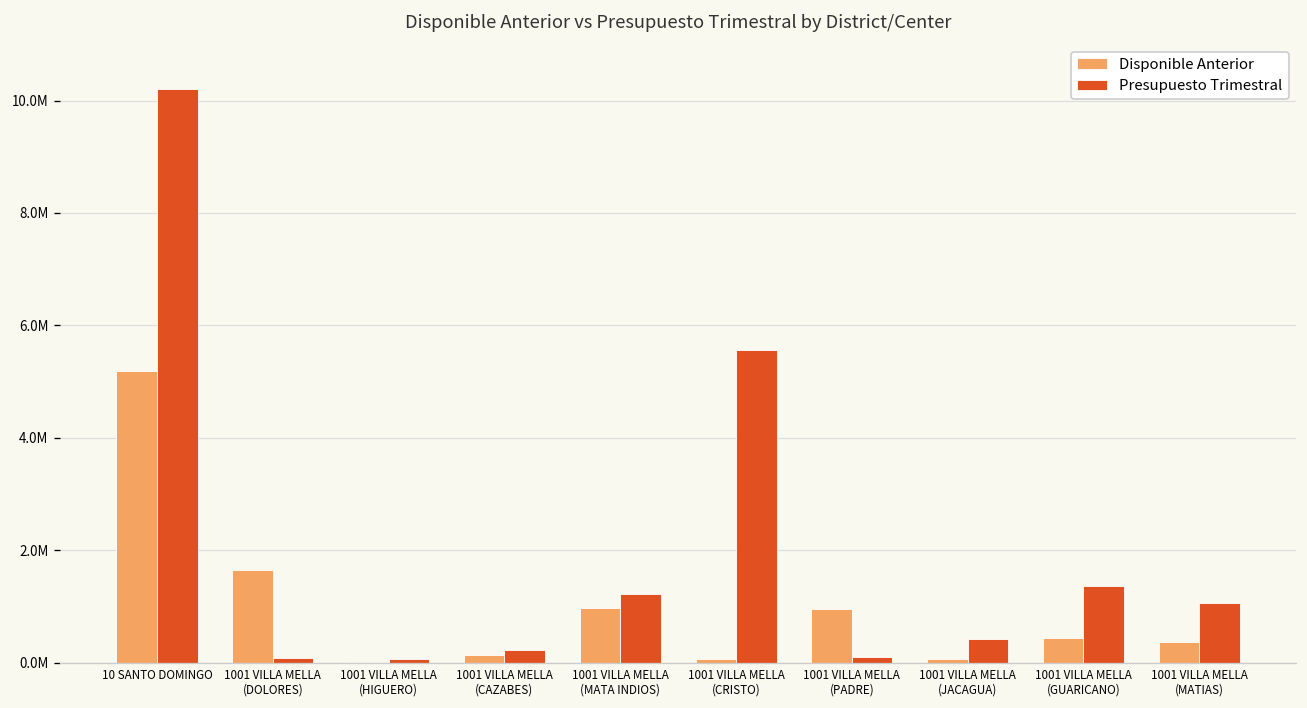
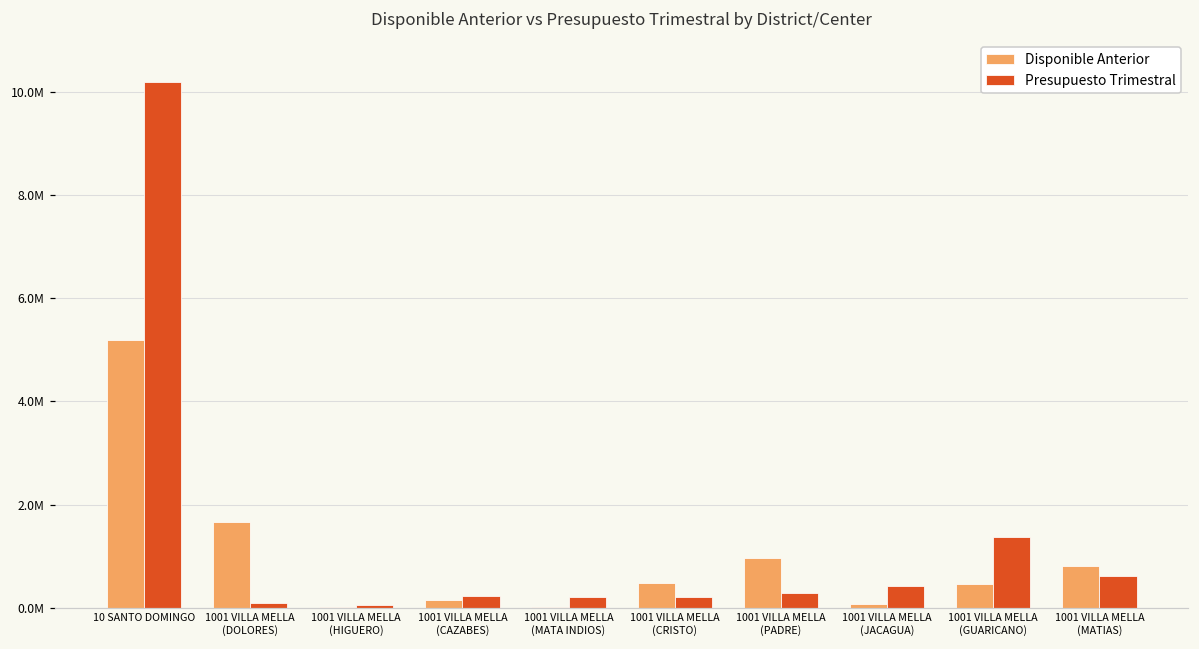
Disponible Anterior, 1001 VILLA MELLA (MATA INDIOS): 1000000 -> 0
Presupuesto Trimestral, 1001 VILLA MELLA (MATA INDIOS): 1200000 -> 200000
Disponible Anterior, 1001 VILLA MELLA (CRISTO): 100000 -> 500000
Presupuesto Trimestral, 1001 VILLA MELLA (CRISTO): 5600000 -> 200000
Presupuesto Trimestral, 1001 VILLA MELLA (PADRE): 100000 -> 300000
Disponible Anterior, 1001 VILLA MELLA (MATIAS): 400000 -> 800000
Presupuesto Trimestral, 1001 VILLA MELLA (MATIAS): 1100000 -> 600000
